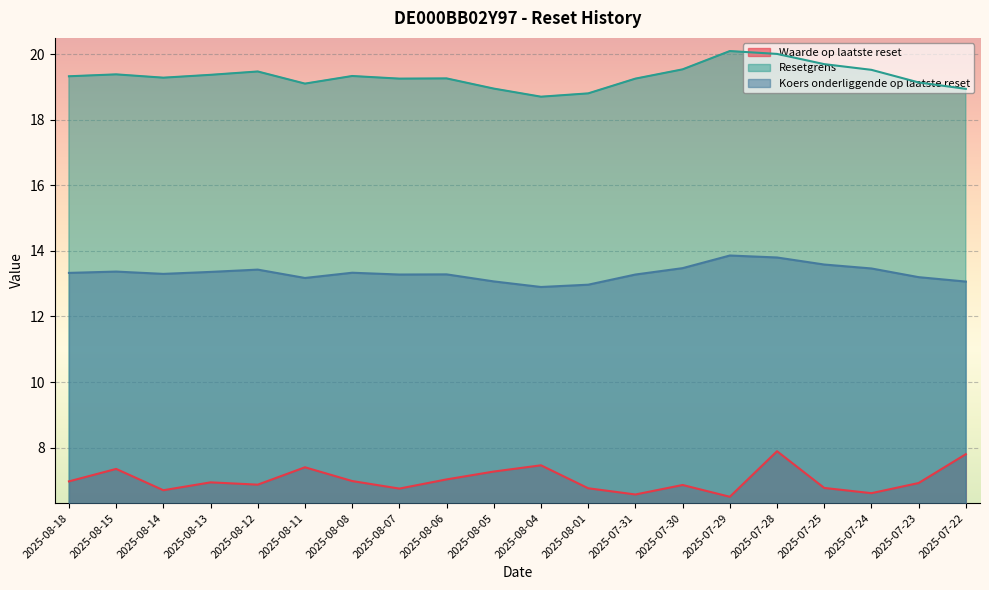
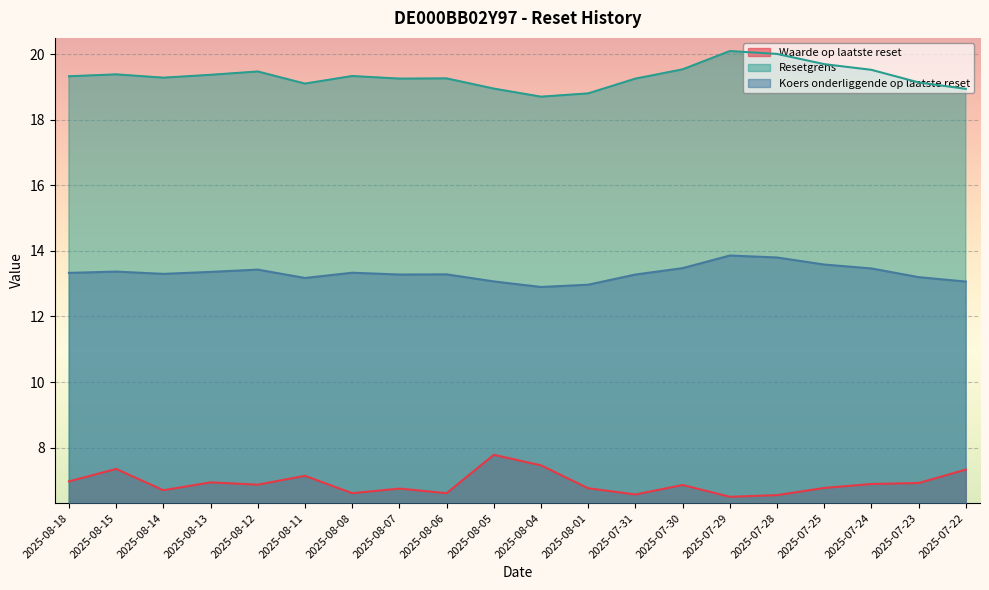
Waarde op laatste reset, 2025-08-11: 7.4 -> 7.1
Waarde op laatste reset, 2025-08-08: 7.0 -> 6.6
Waarde op laatste reset, 2025-08-06: 7.0 -> 6.6
Waarde op laatste reset, 2025-08-05: 7.3 -> 7.8
Waarde op laatste reset, 2025-07-28: 7.9 -> 6.6
Waarde op laatste reset, 2025-07-24: 6.6 -> 6.9
Waarde op laatste reset, 2025-07-22: 7.8 -> 7.3
